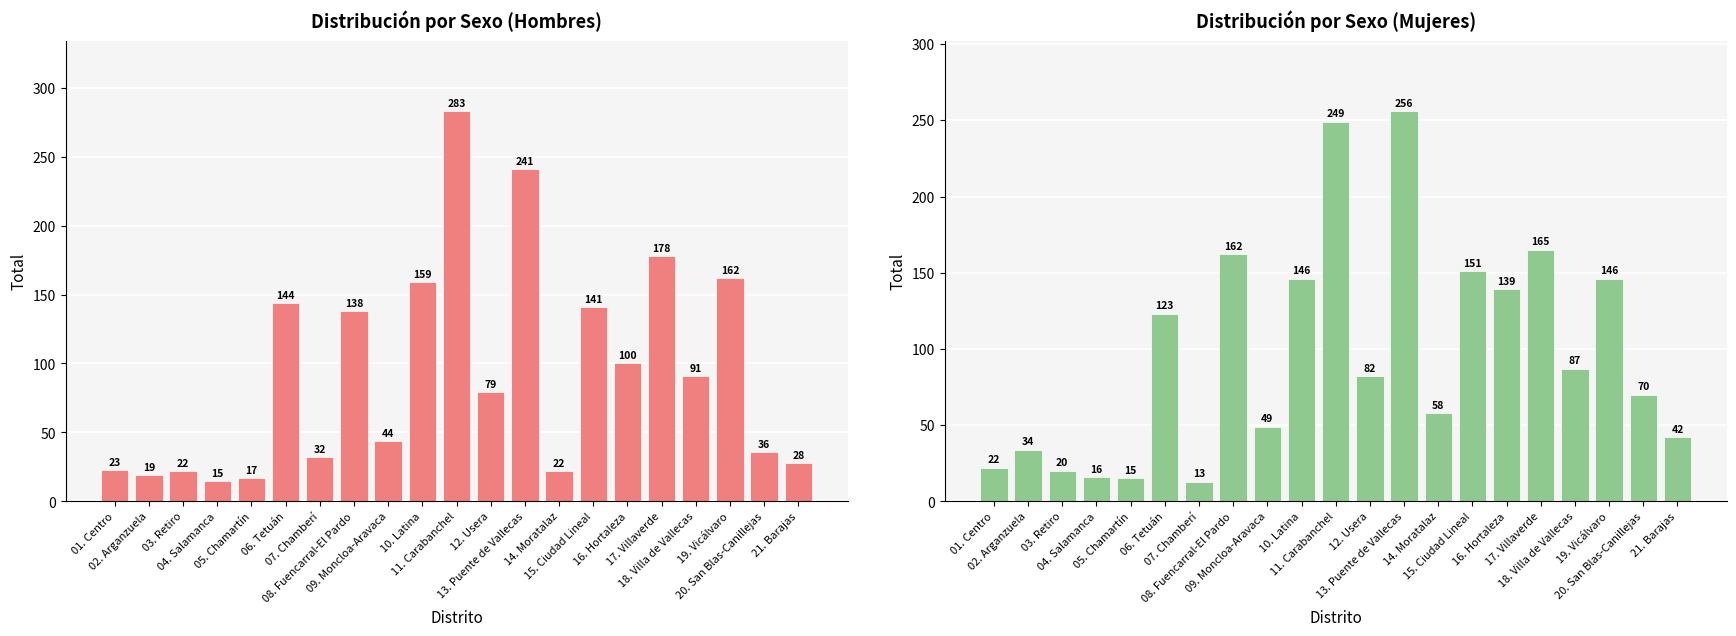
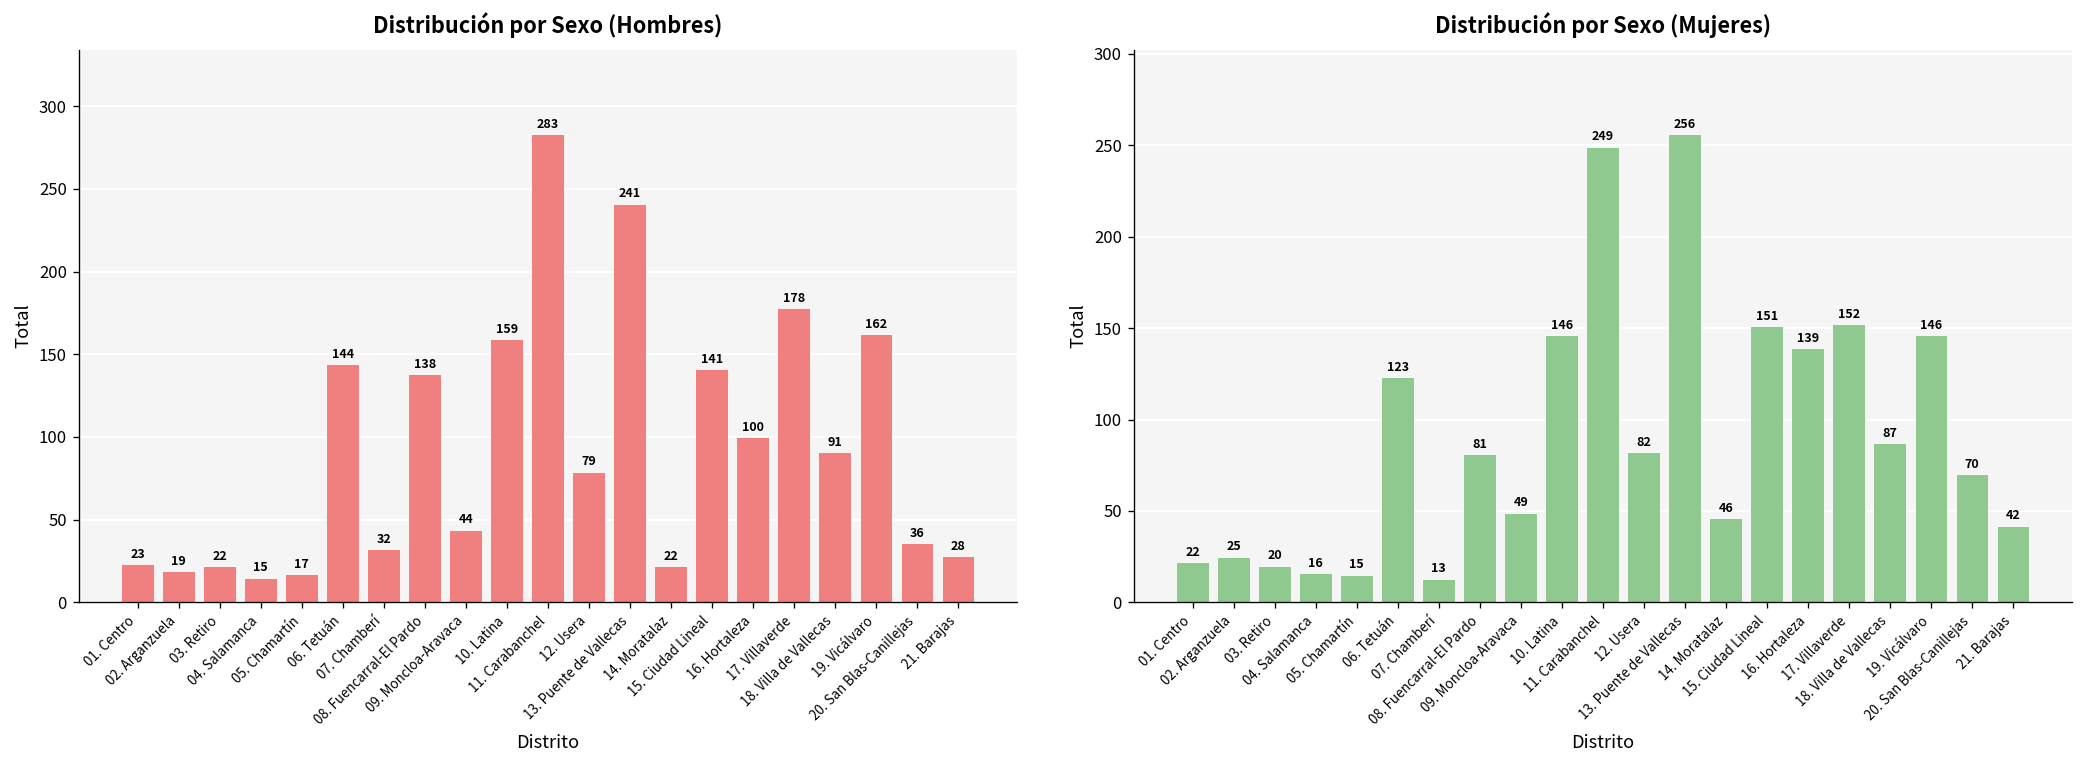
Distribución por Sexo (Mujeres), 02. Arganzuela: 34 -> 25
Distribución por Sexo (Mujeres), 08. Fuencarral-El Pardo: 162 -> 81
Distribución por Sexo (Mujeres), 14. Moratalaz: 58 -> 46
Distribución por Sexo (Mujeres), 17. Villaverde: 165 -> 152
